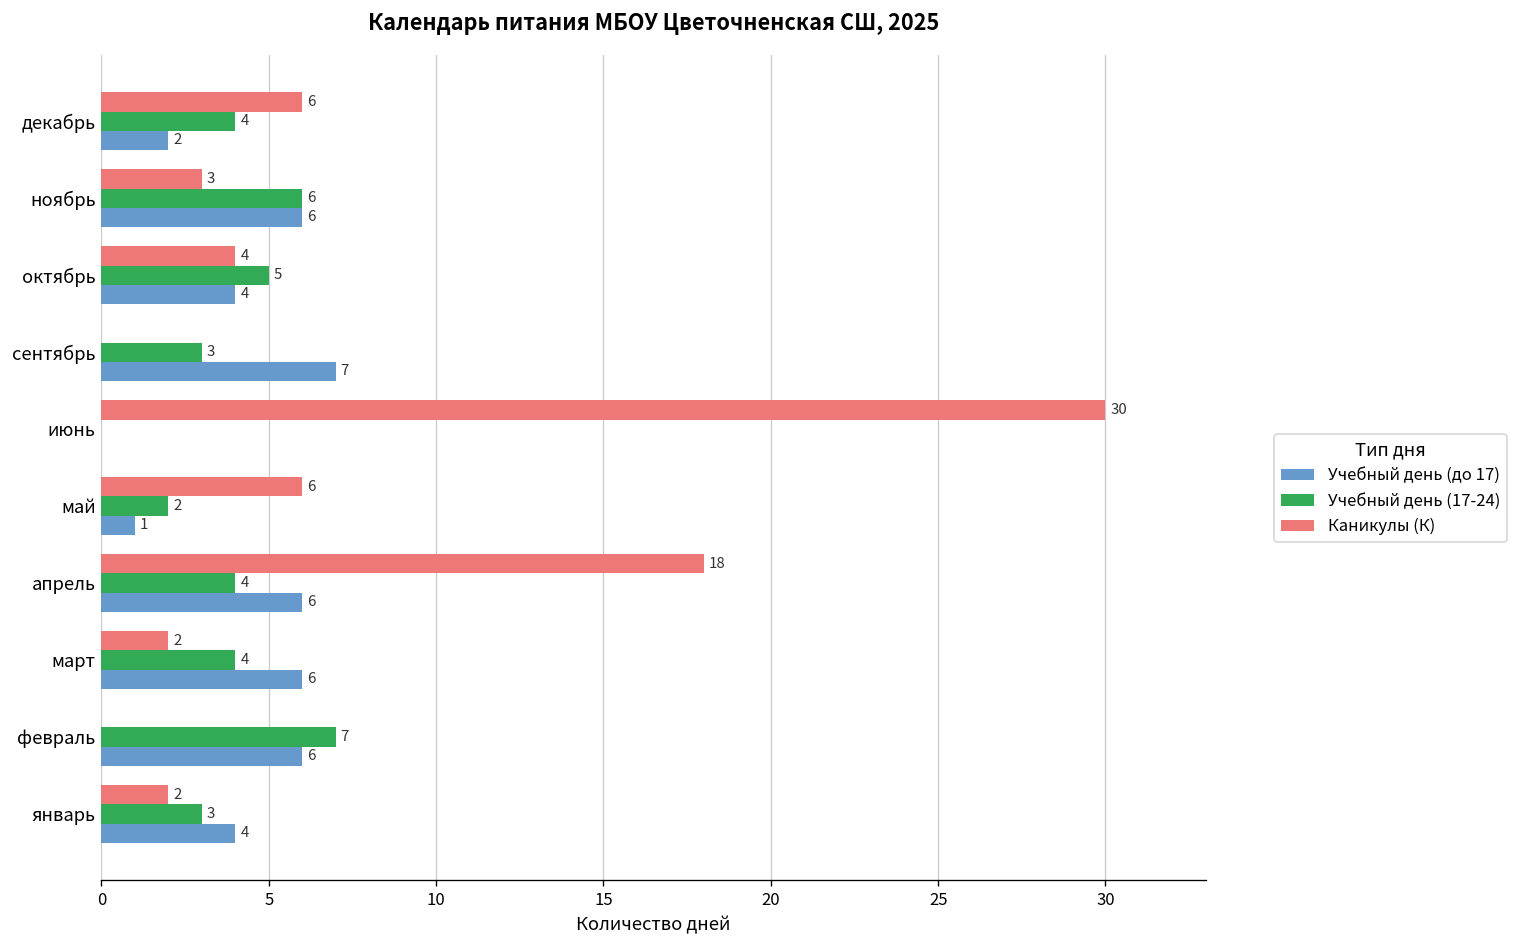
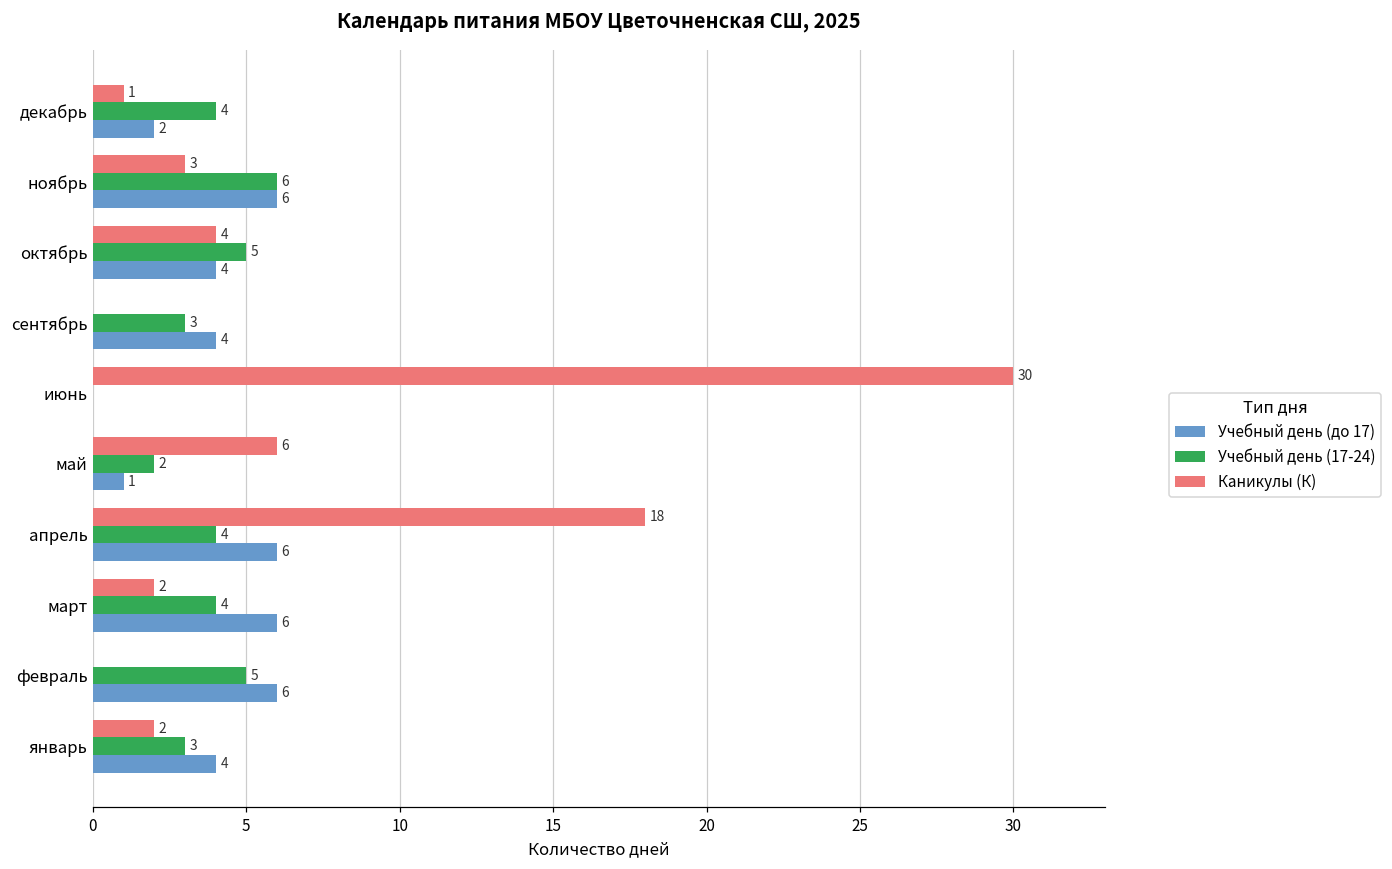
Каникулы (К), декабрь: 6 -> 1
Учебный день (до 17), сентябрь: 7 -> 4
Учебный день (17-24), февраль: 7 -> 5
